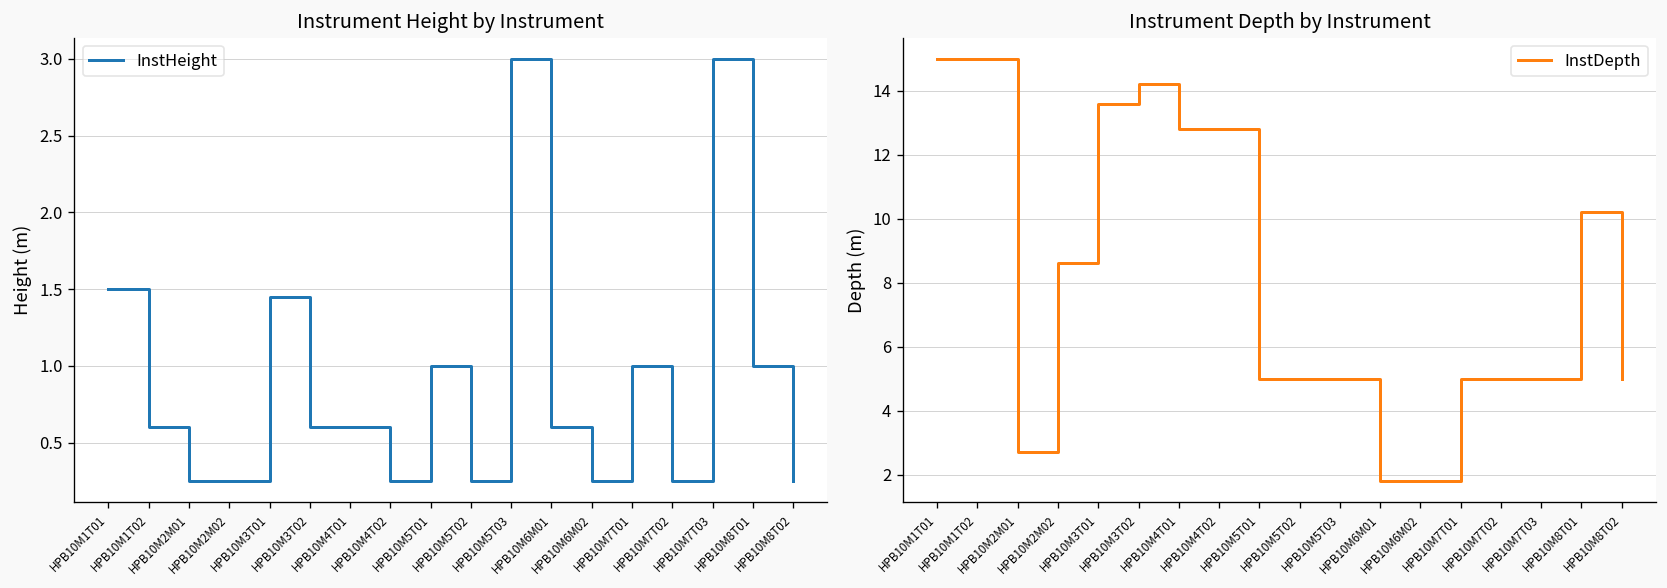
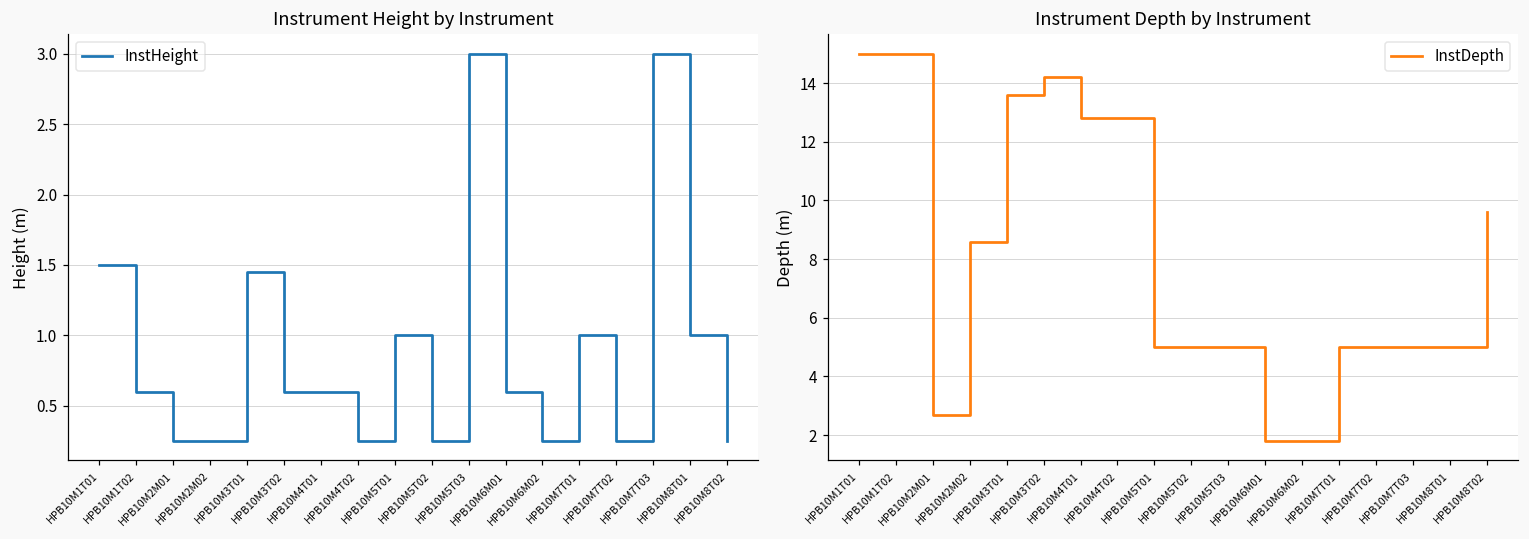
Instrument Depth by Instrument, HPB10M8T01: 10.2 -> 5.0
Instrument Depth by Instrument, HPB10M8T02: 5.0 -> 9.6
